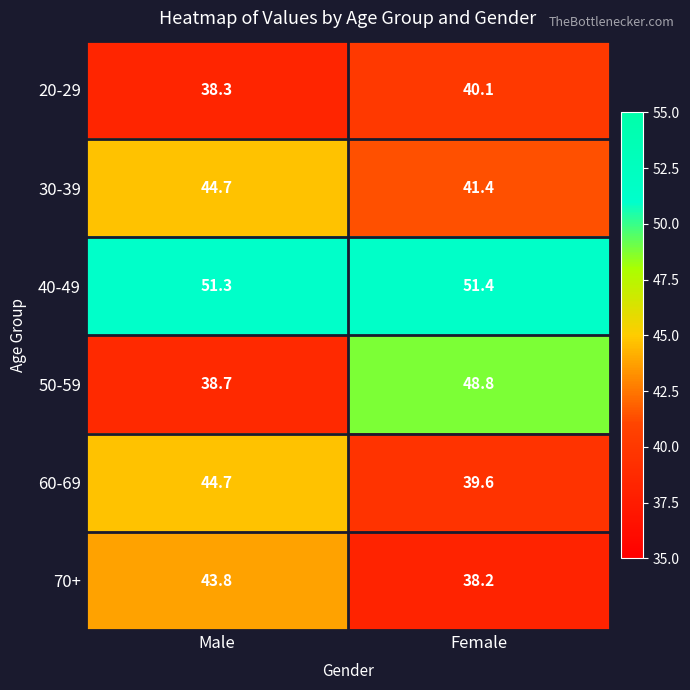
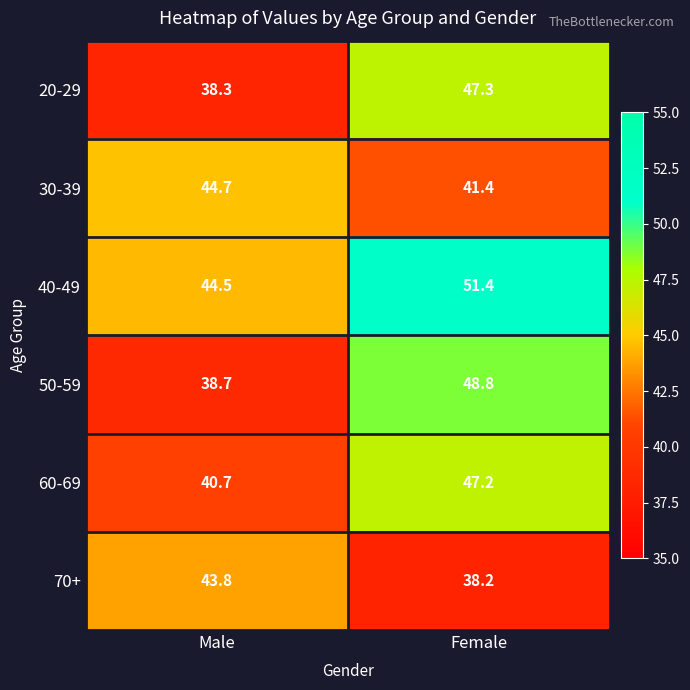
20-29, Female: 40.1 -> 47.3
40-49, Male: 51.3 -> 44.5
60-69, Male: 44.7 -> 40.7
60-69, Female: 39.6 -> 47.2
